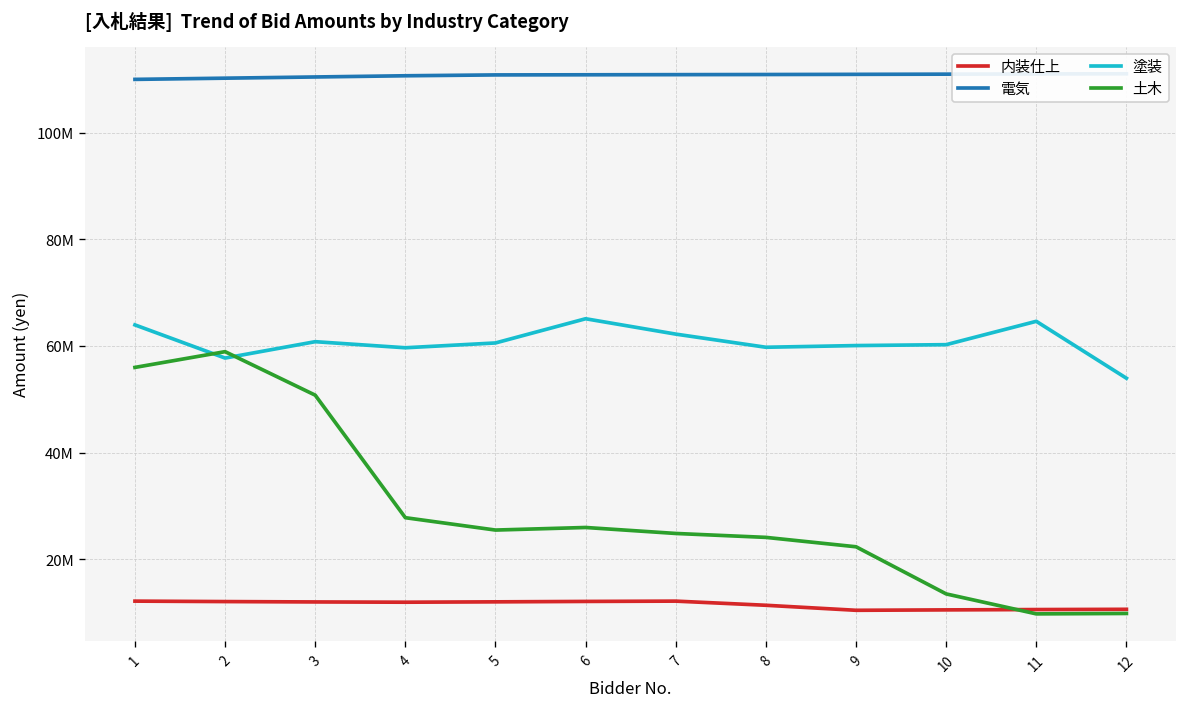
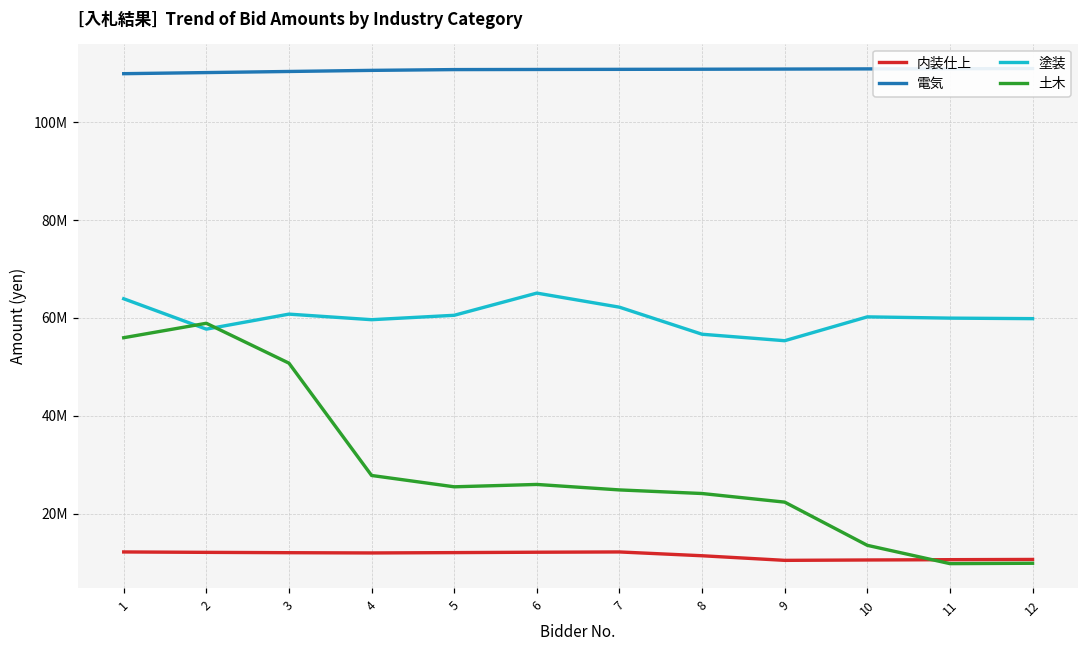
塗装, 8: 60000000 -> 57000000
塗装, 9: 60000000 -> 55000000
塗装, 11: 65000000 -> 60000000
塗装, 12: 54000000 -> 60000000
